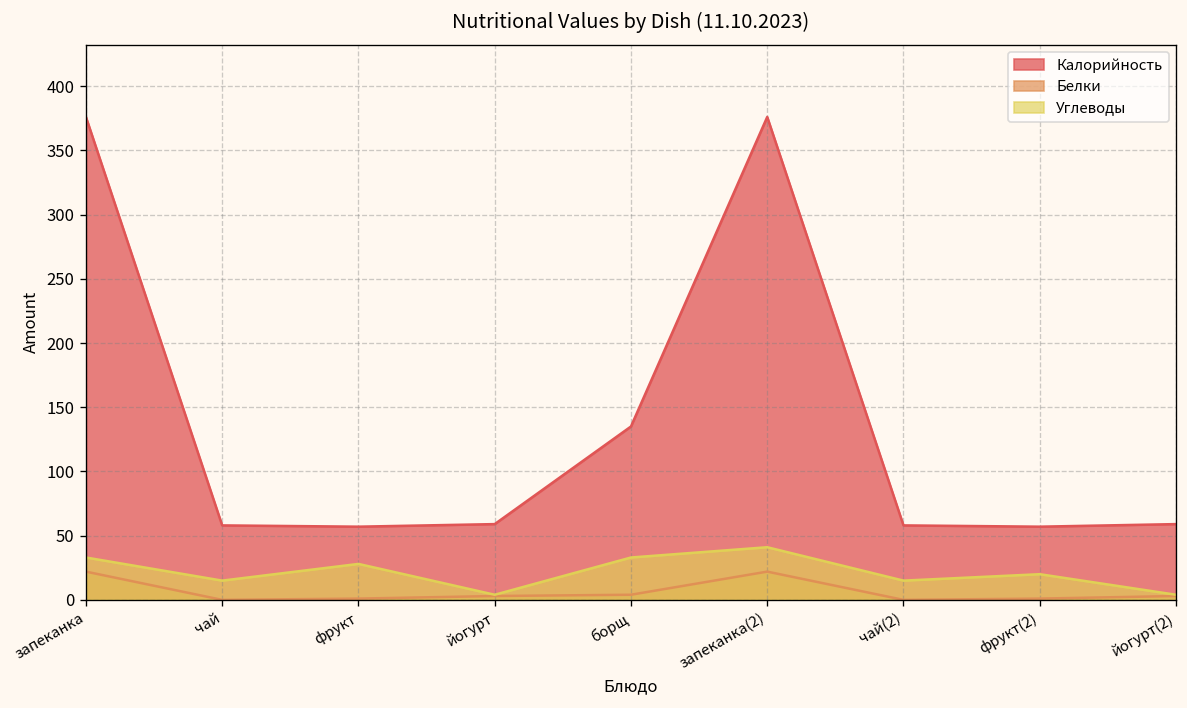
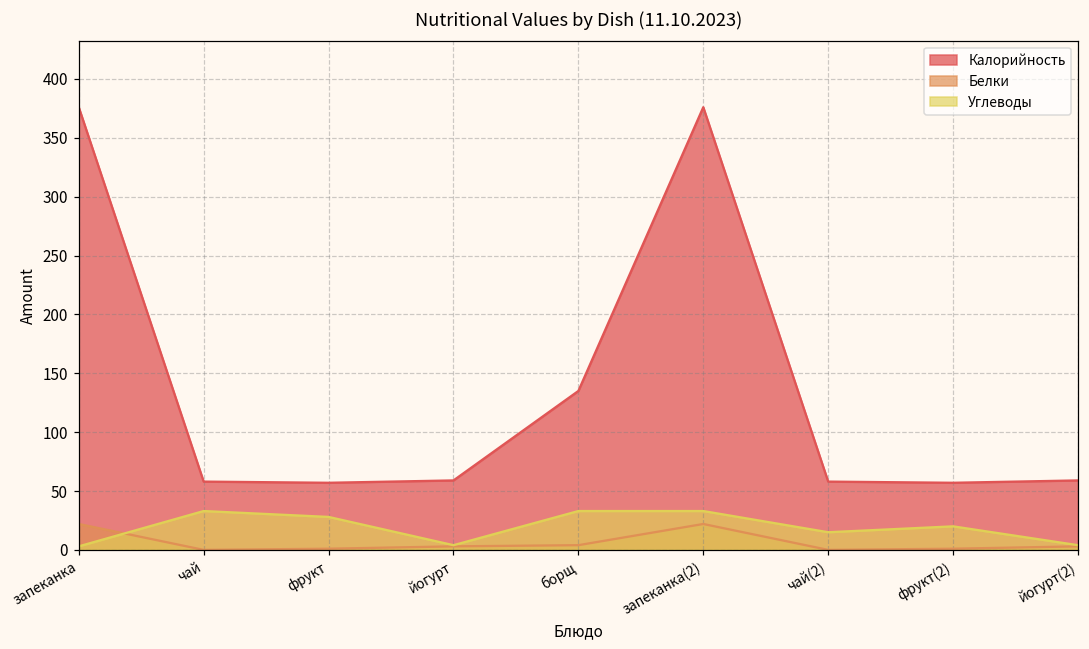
Углеводы, запеканка: 33 -> 3
Углеводы, чай: 15 -> 33
Углеводы, запеканка(2): 41 -> 33
